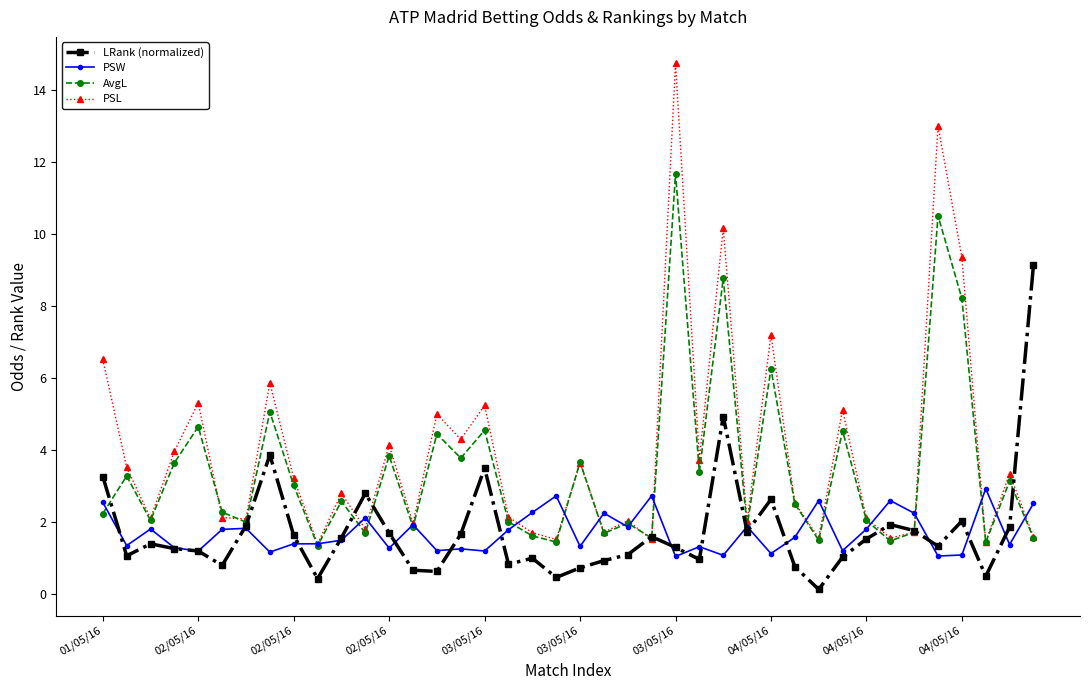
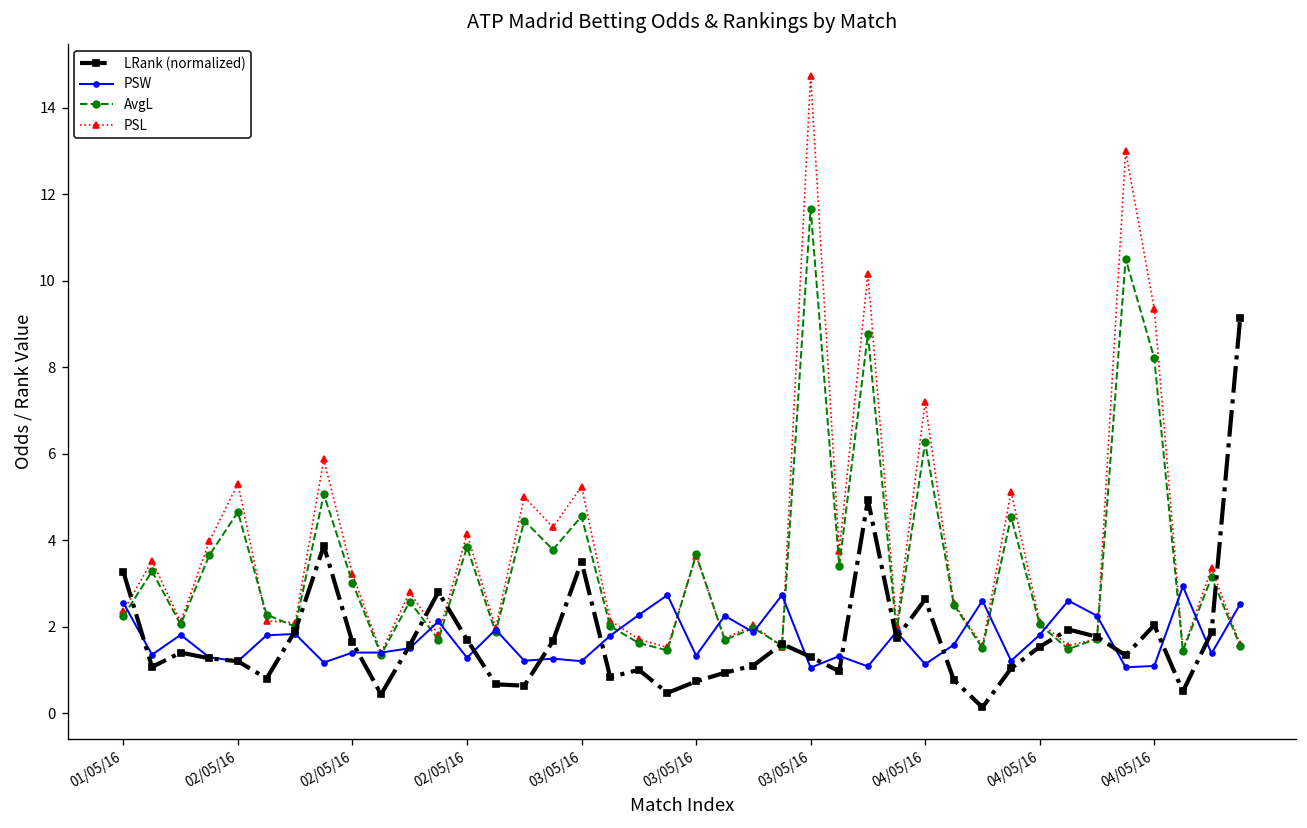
PSL, 01/05/16: 6.5 -> 2.4
